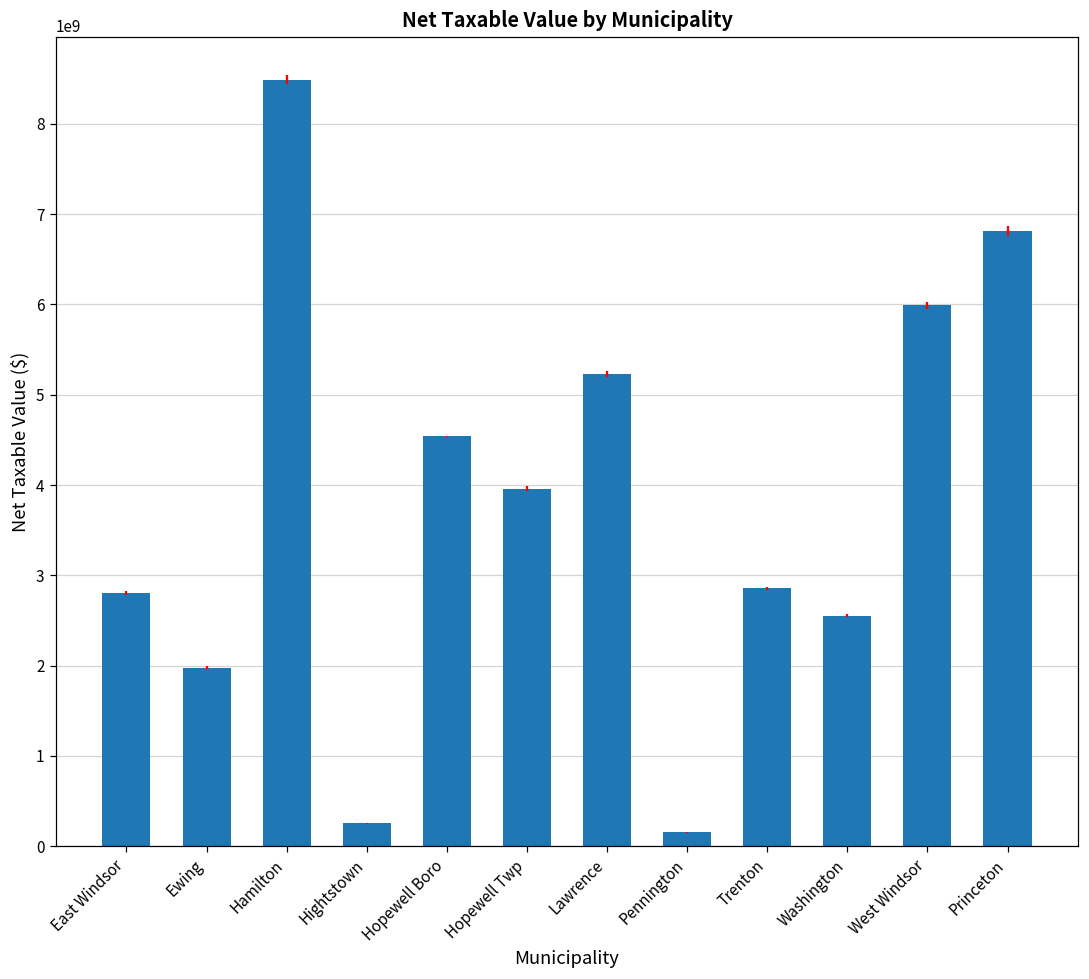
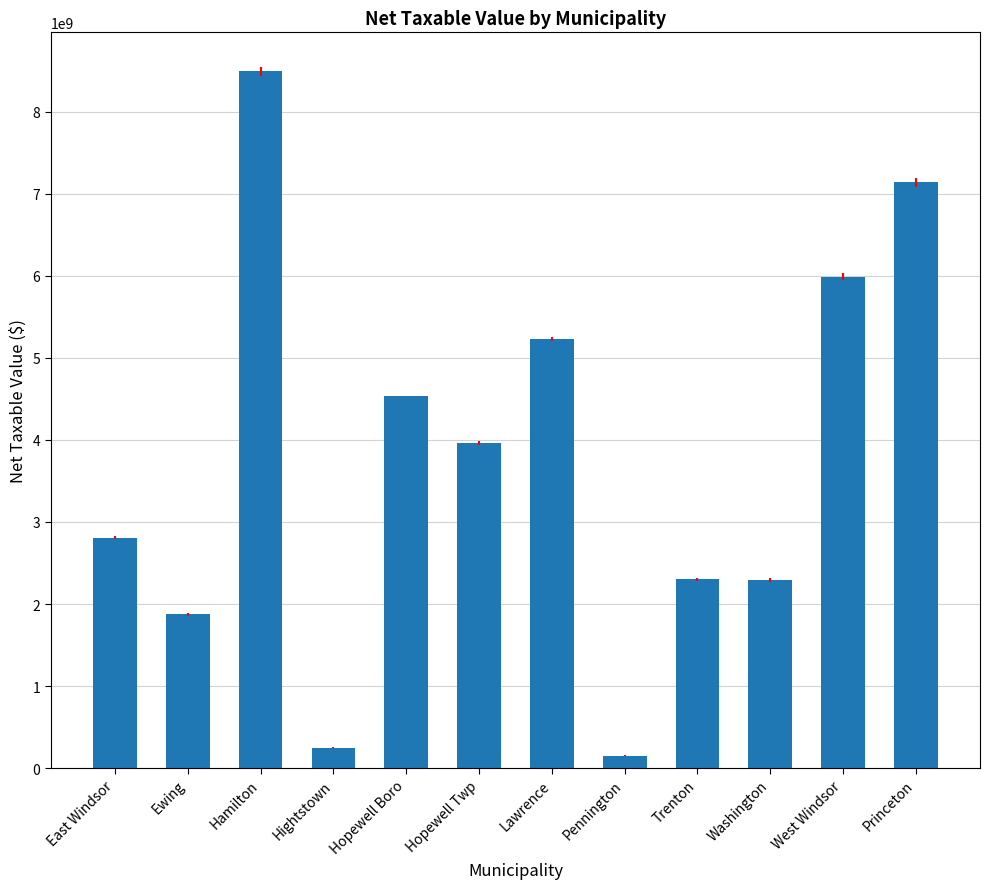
Ewing: 2000000000 -> 1900000000
Trenton: 2900000000 -> 2300000000
Washington: 2600000000 -> 2300000000
Princeton: 6800000000 -> 7100000000
